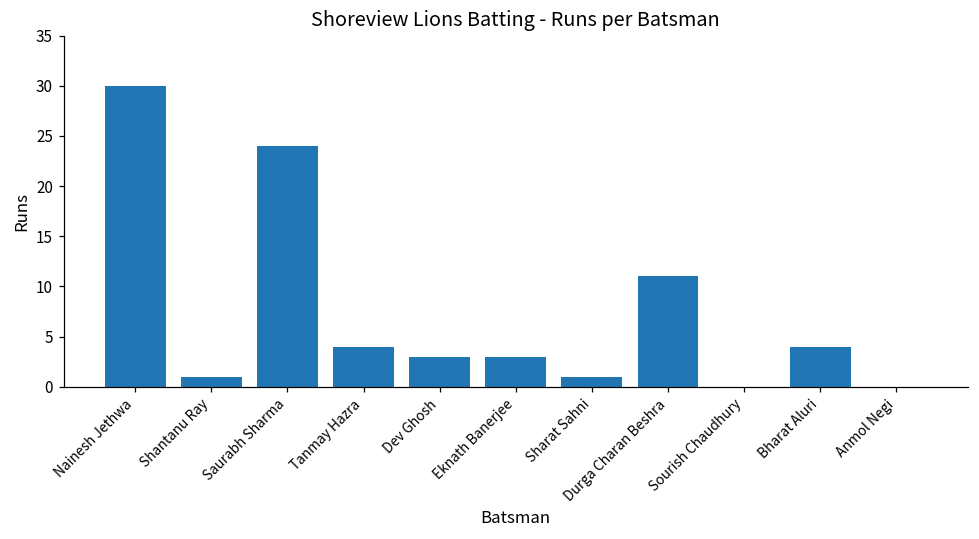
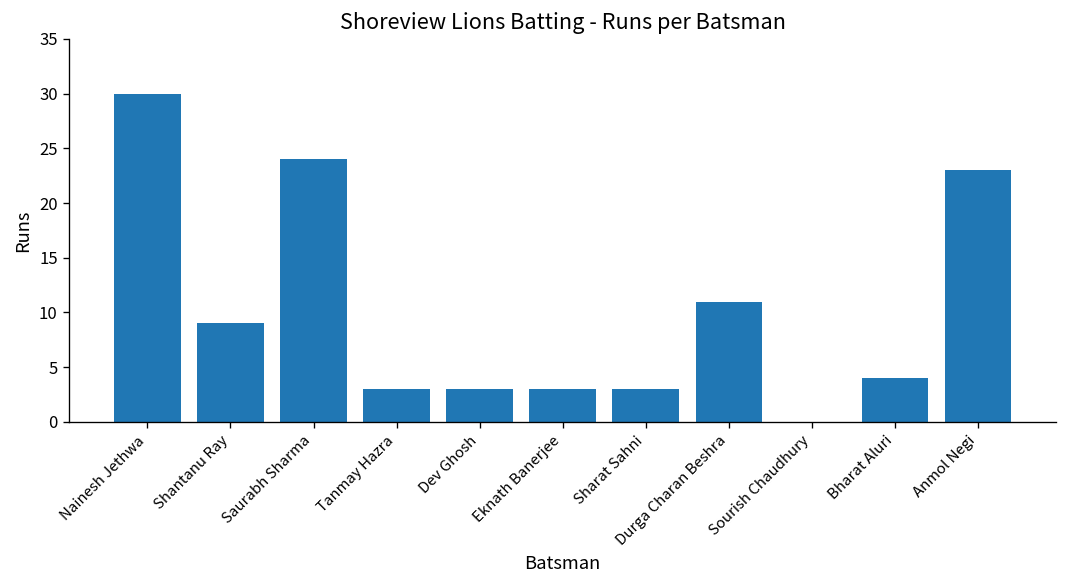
Shantanu Ray: 1 -> 9
Tanmay Hazra: 4 -> 3
Sharat Sahni: 1 -> 3
Anmol Negi: 0 -> 23
